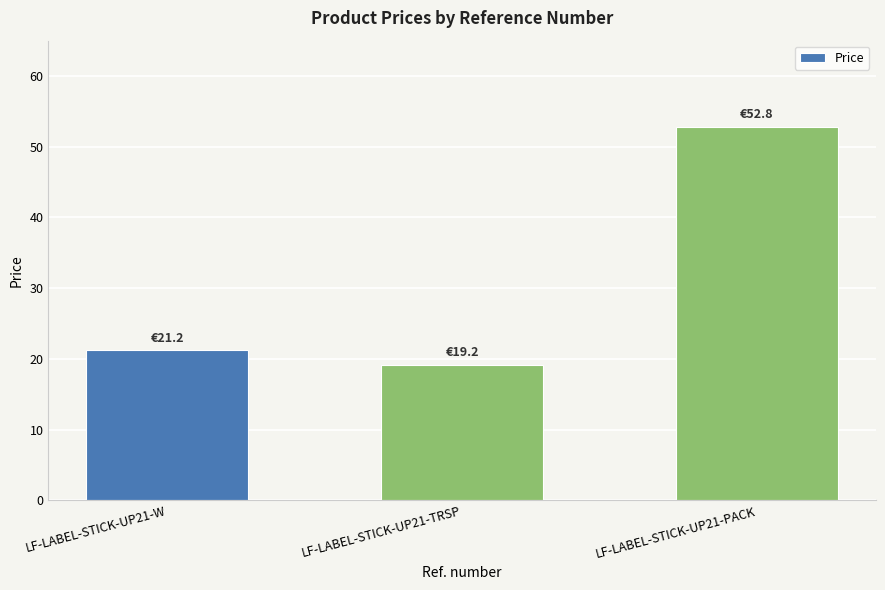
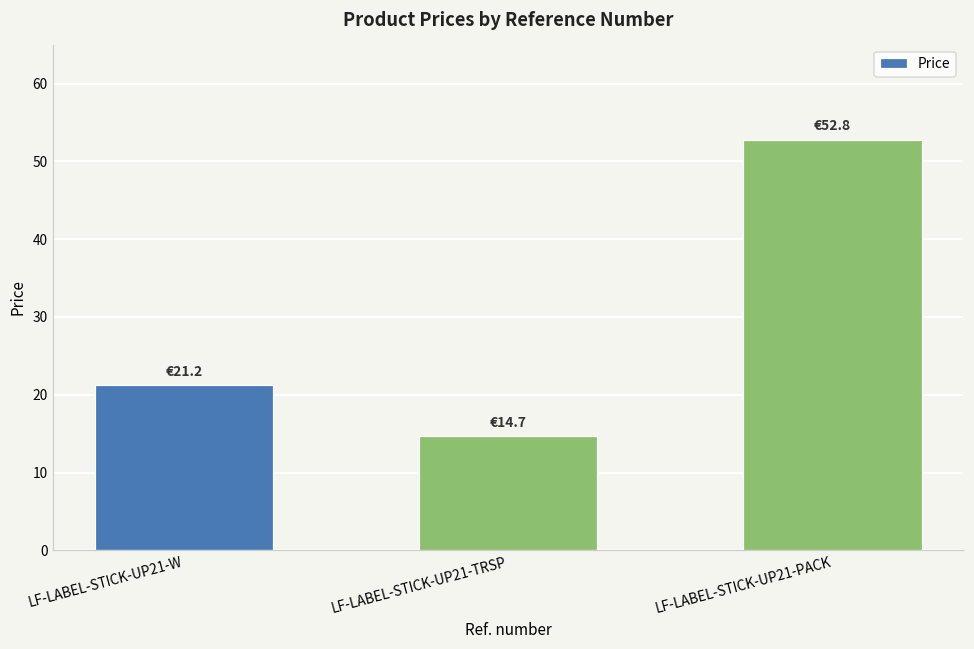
LF-LABEL-STICK-UP21-TRSP: €19.2 -> €14.7
